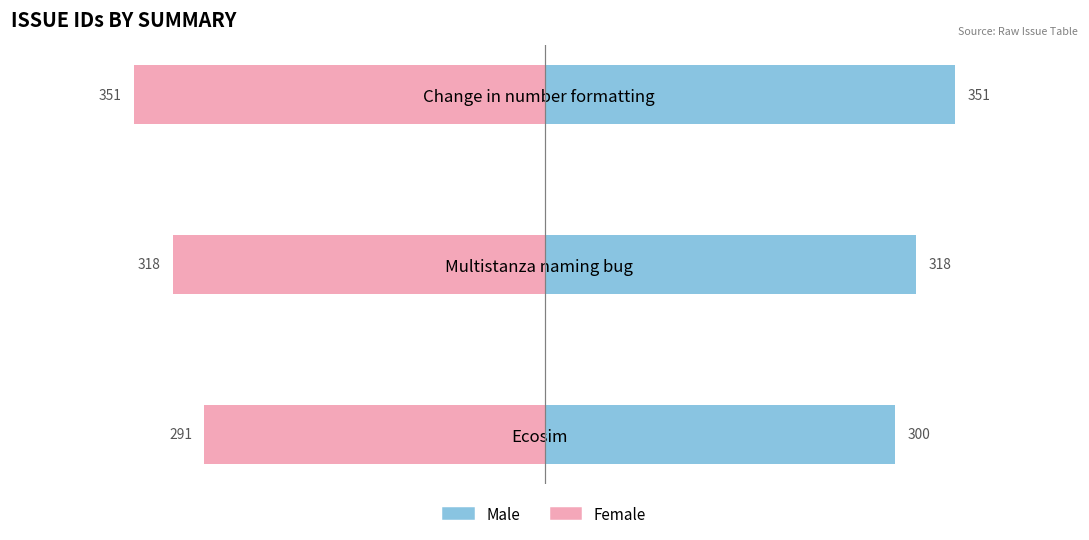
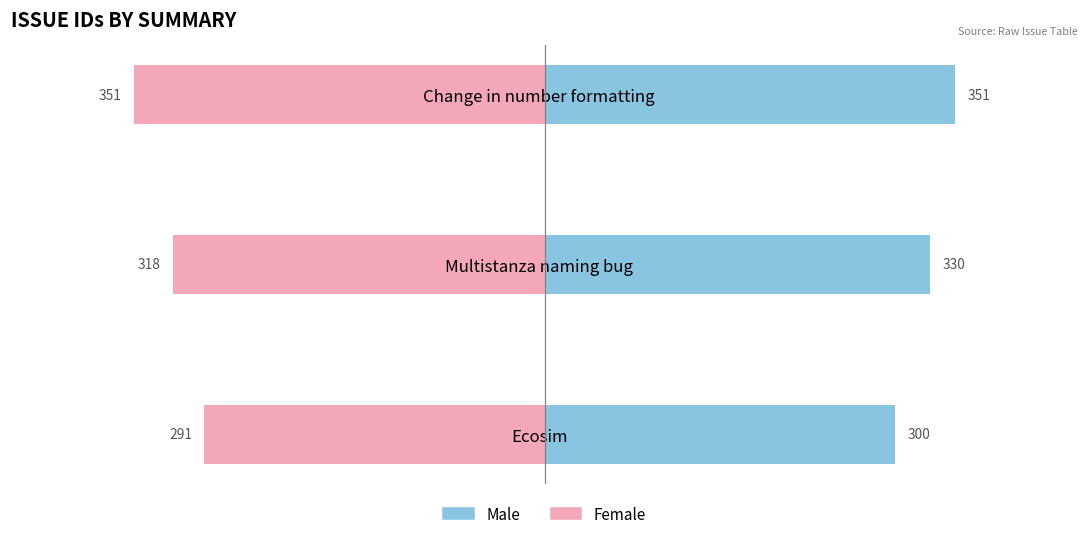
Male, Multistanza naming bug: 318 -> 330
